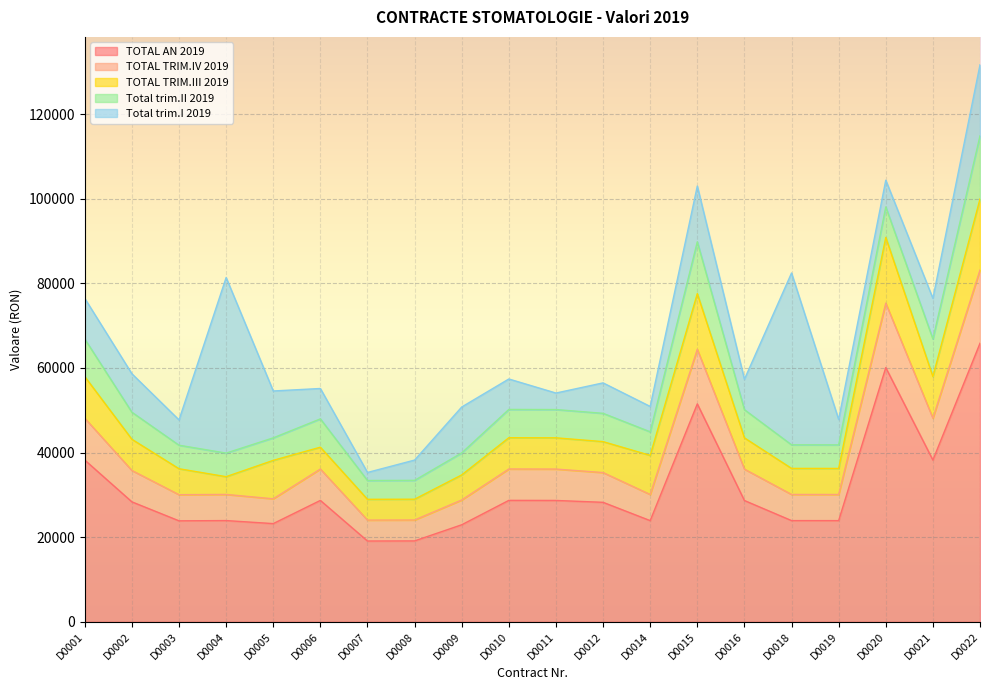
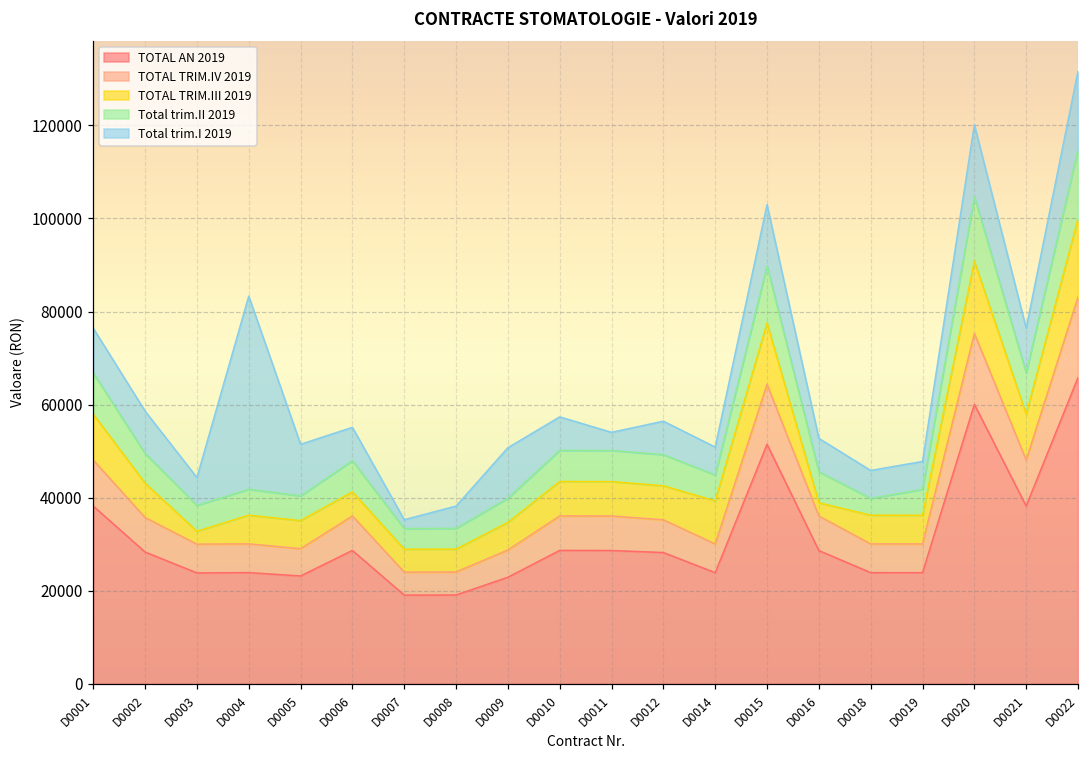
TOTAL TRIM.III 2019, D0003: 6000 -> 3000
TOTAL TRIM.III 2019, D0004: 4000 -> 6000
TOTAL TRIM.III 2019, D0005: 9000 -> 6000
TOTAL TRIM.III 2019, D0016: 7000 -> 3000
Total trim.II 2019, D0018: 6000 -> 4000
Total trim.I 2019, D0018: 41000 -> 6000
Total trim.II 2019, D0020: 7000 -> 14000
Total trim.I 2019, D0020: 6000 -> 15000
